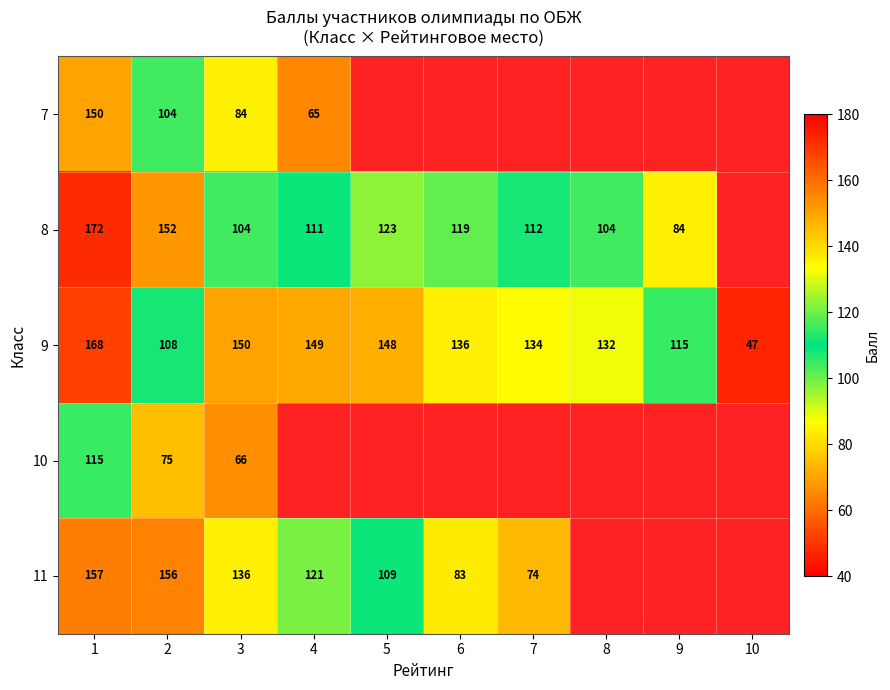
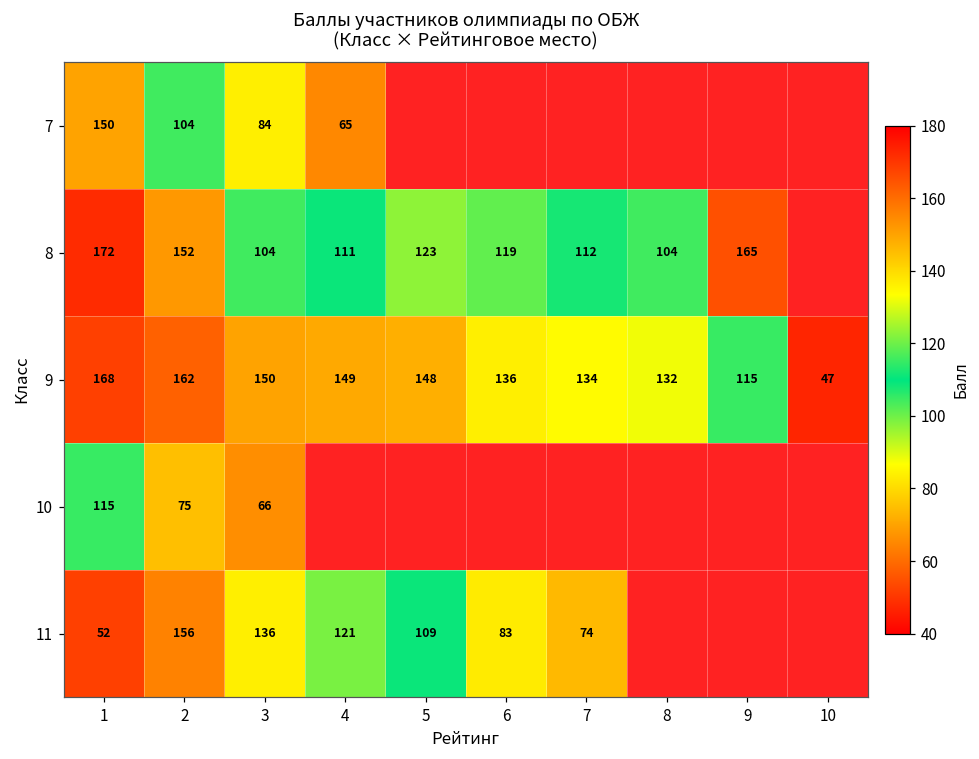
8, 9: 84 -> 165
9, 2: 108 -> 162
11, 1: 157 -> 52
